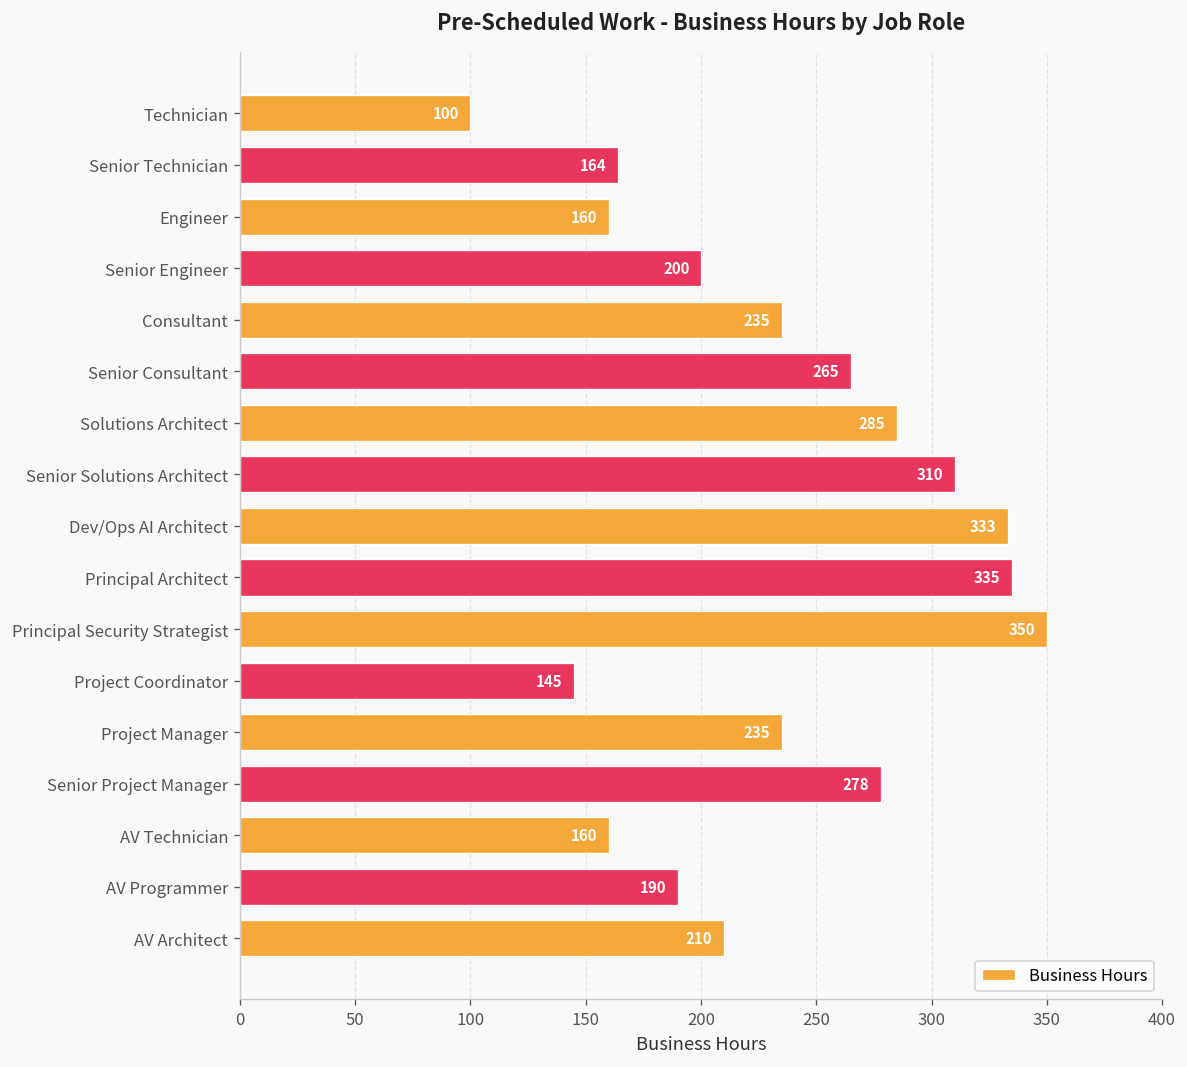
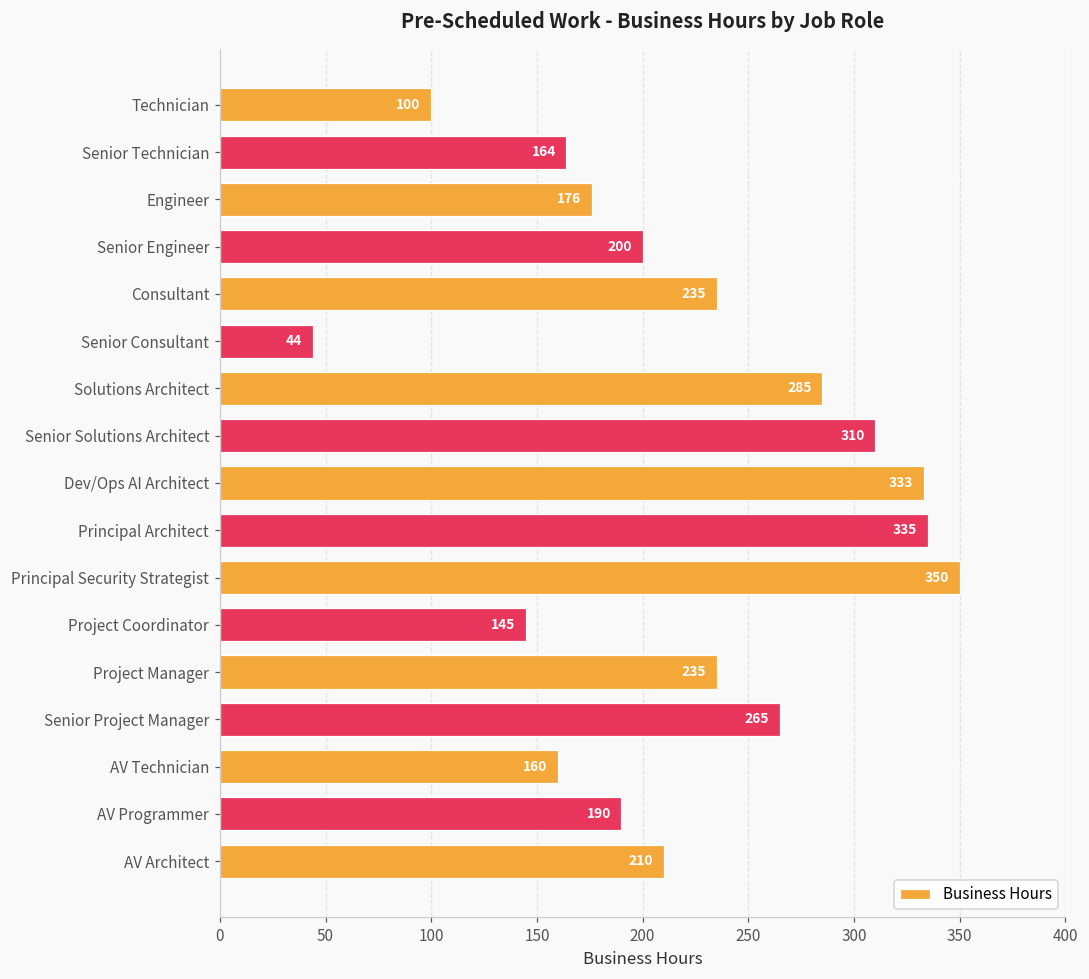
Engineer: 160 -> 176
Senior Consultant: 265 -> 44
Senior Project Manager: 278 -> 265
